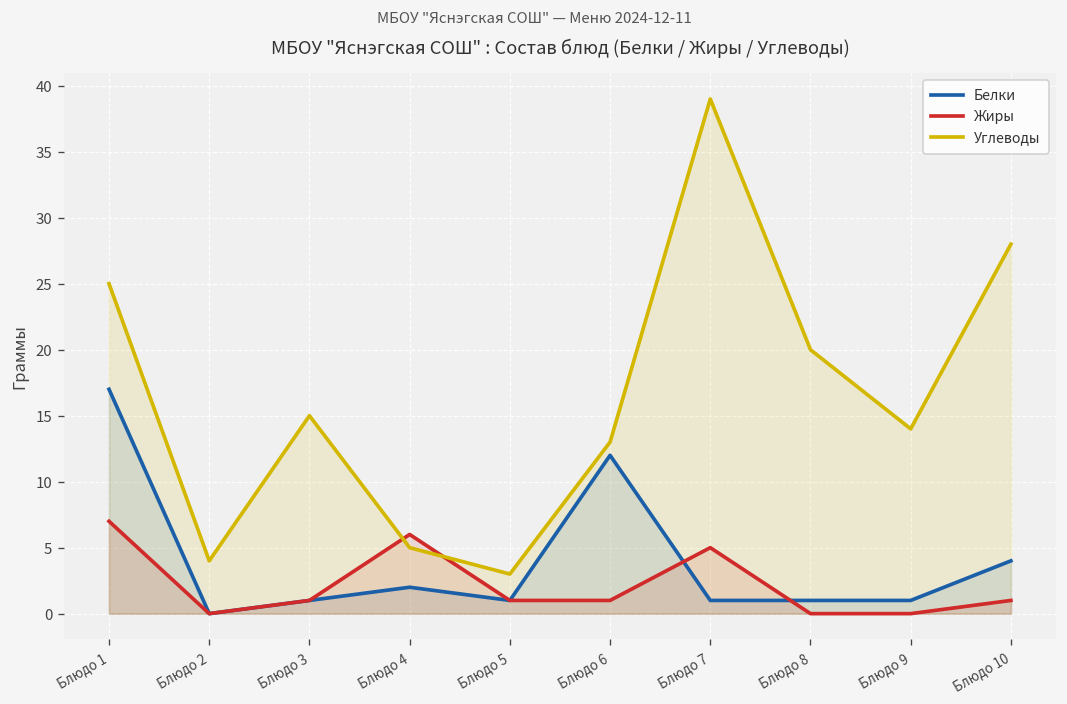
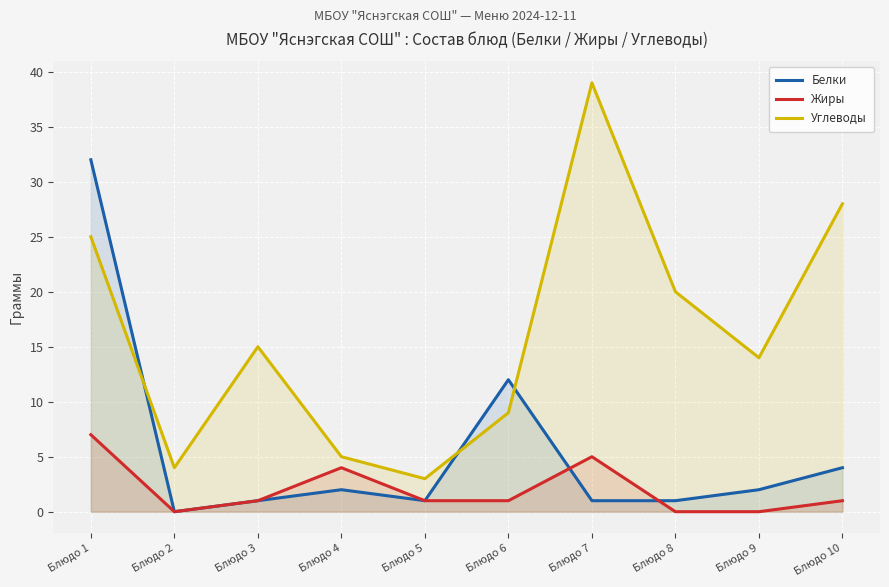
Белки, Блюдо 1: 17 -> 32
Жиры, Блюдо 4: 6 -> 4
Углеводы, Блюдо 6: 13 -> 9
Белки, Блюдо 9: 1 -> 2
